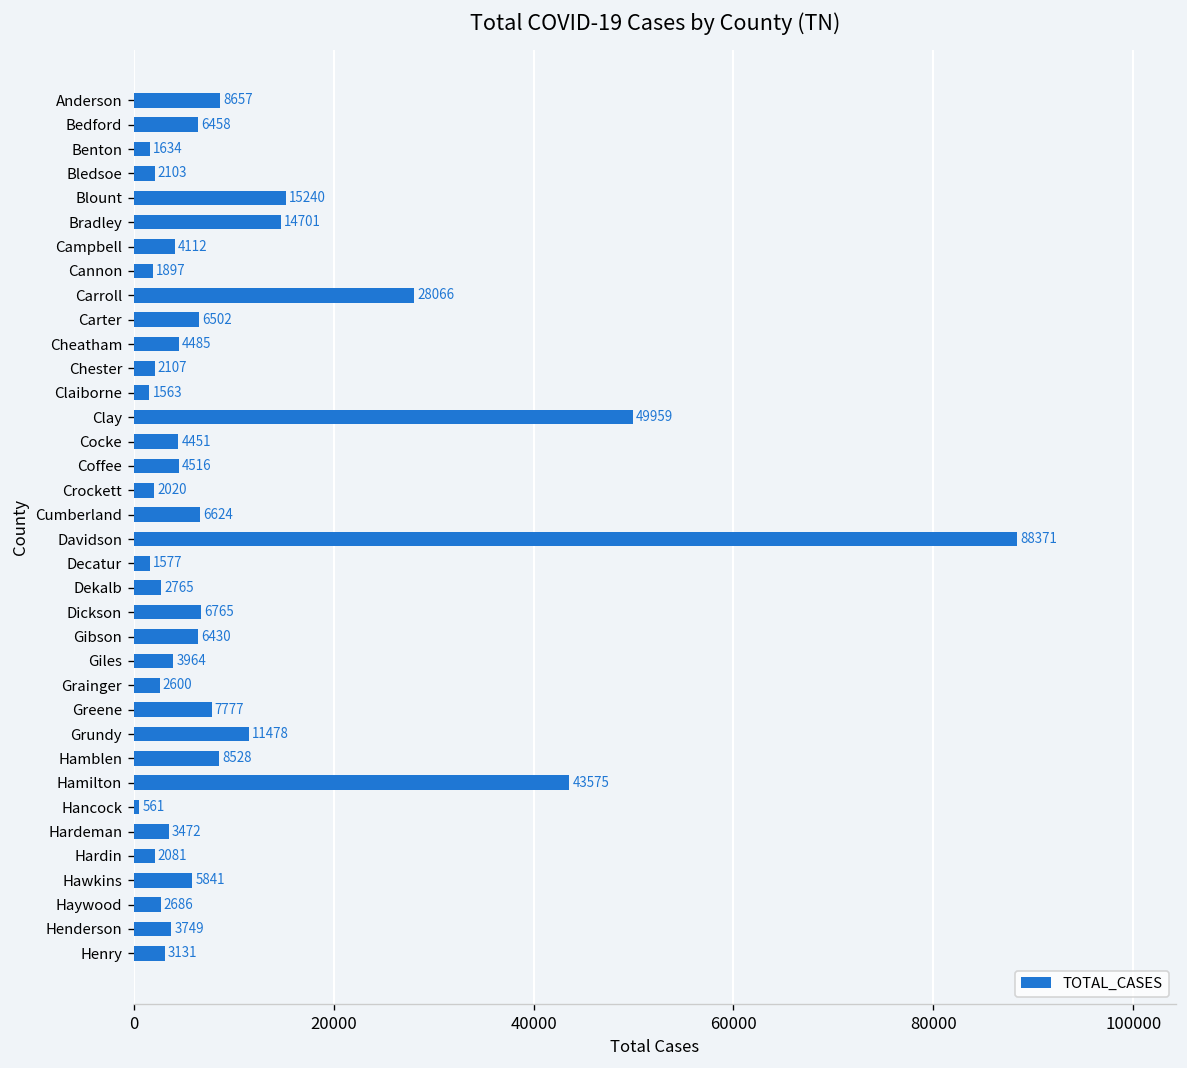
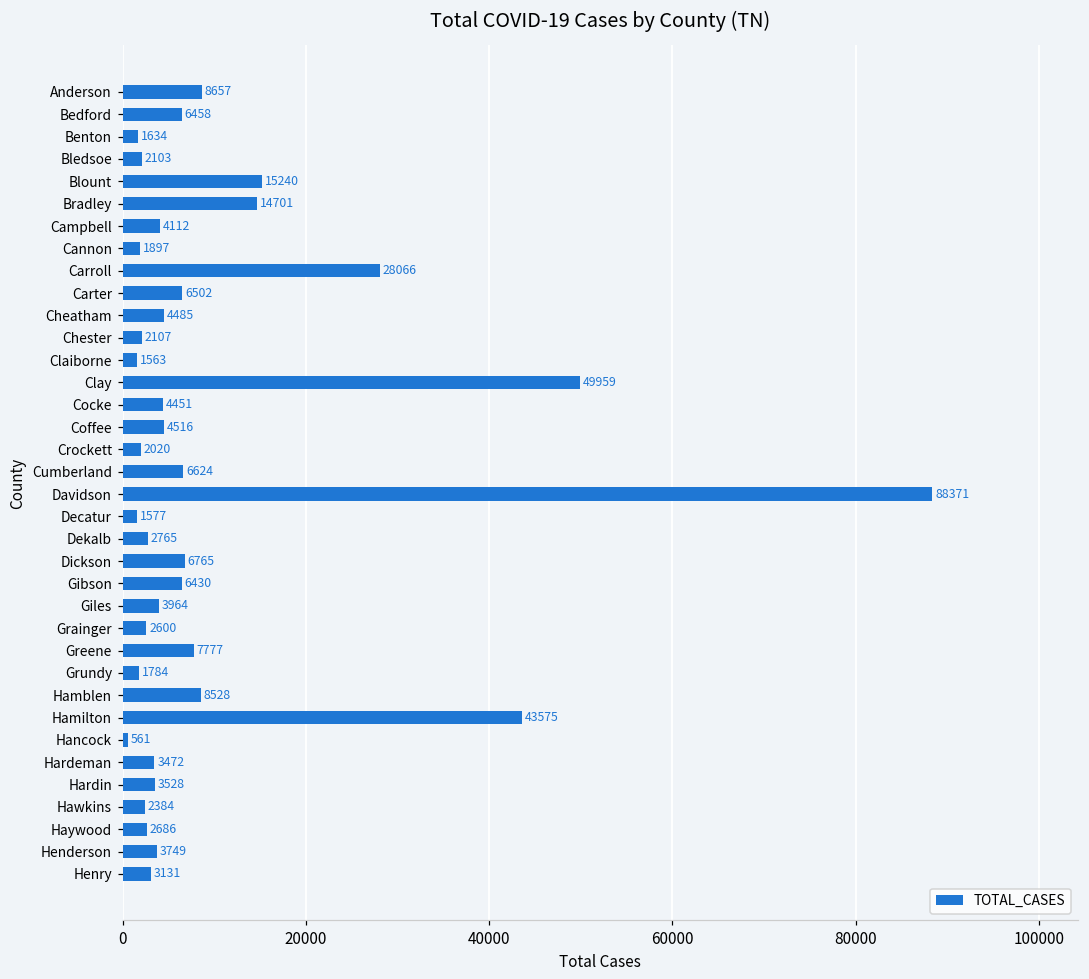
Grundy: 11478 -> 1784
Hardin: 2081 -> 3528
Hawkins: 5841 -> 2384
